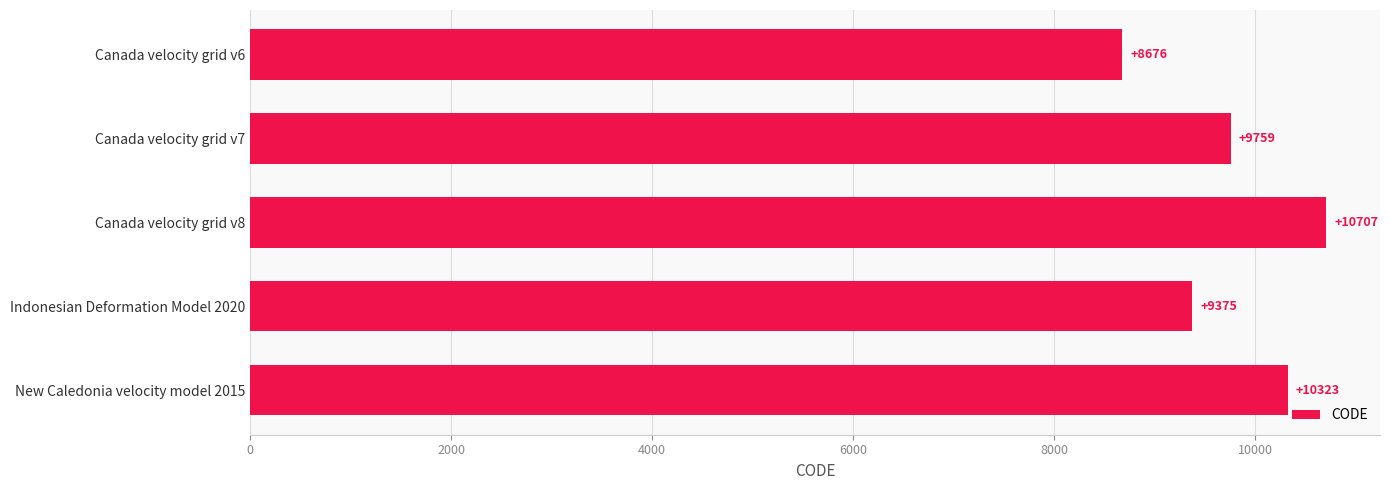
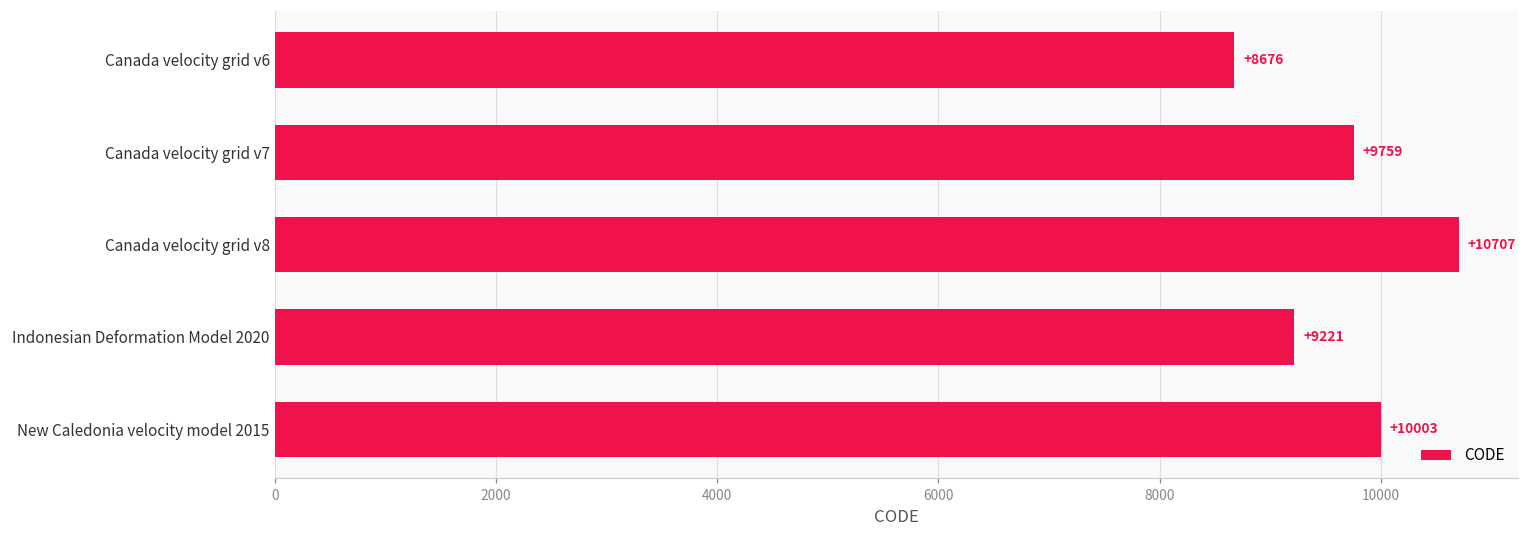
Indonesian Deformation Model 2020: +9375 -> +9221
New Caledonia velocity model 2015: +10323 -> +10003
